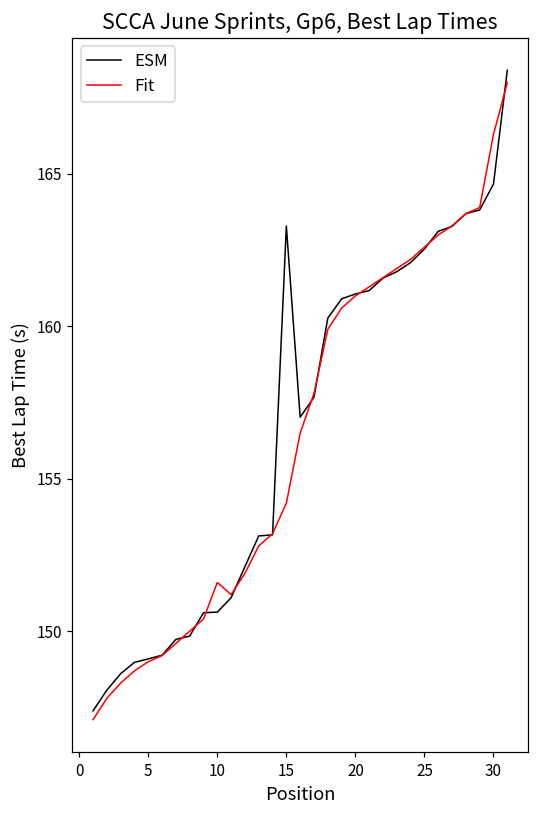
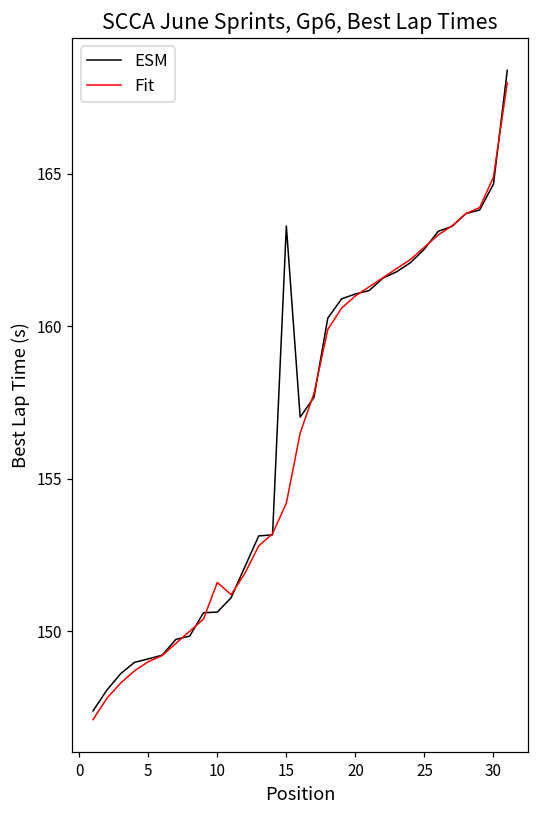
Fit, 30: 166.3 -> 164.9
